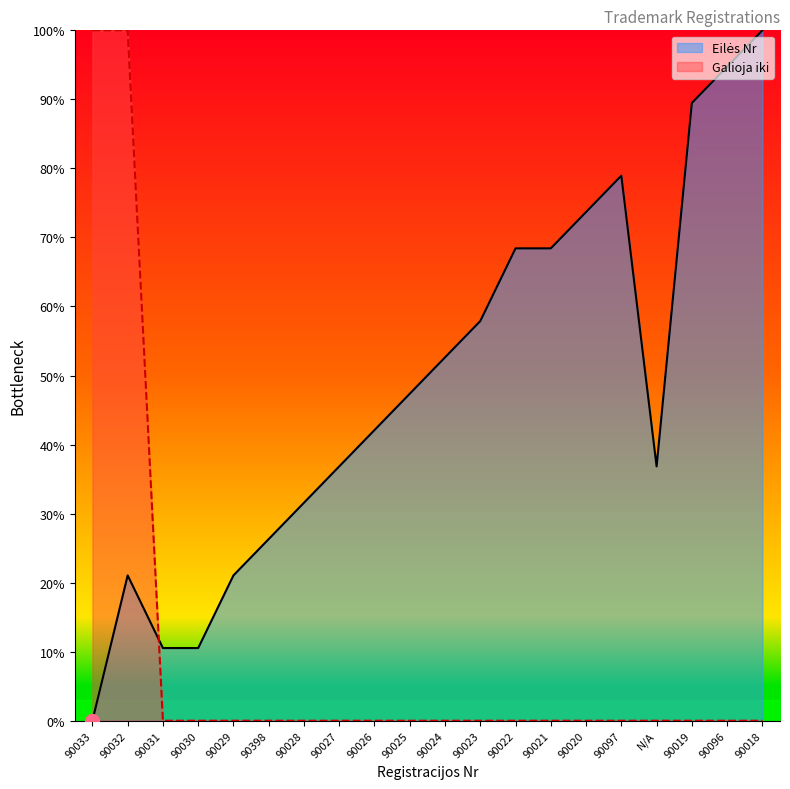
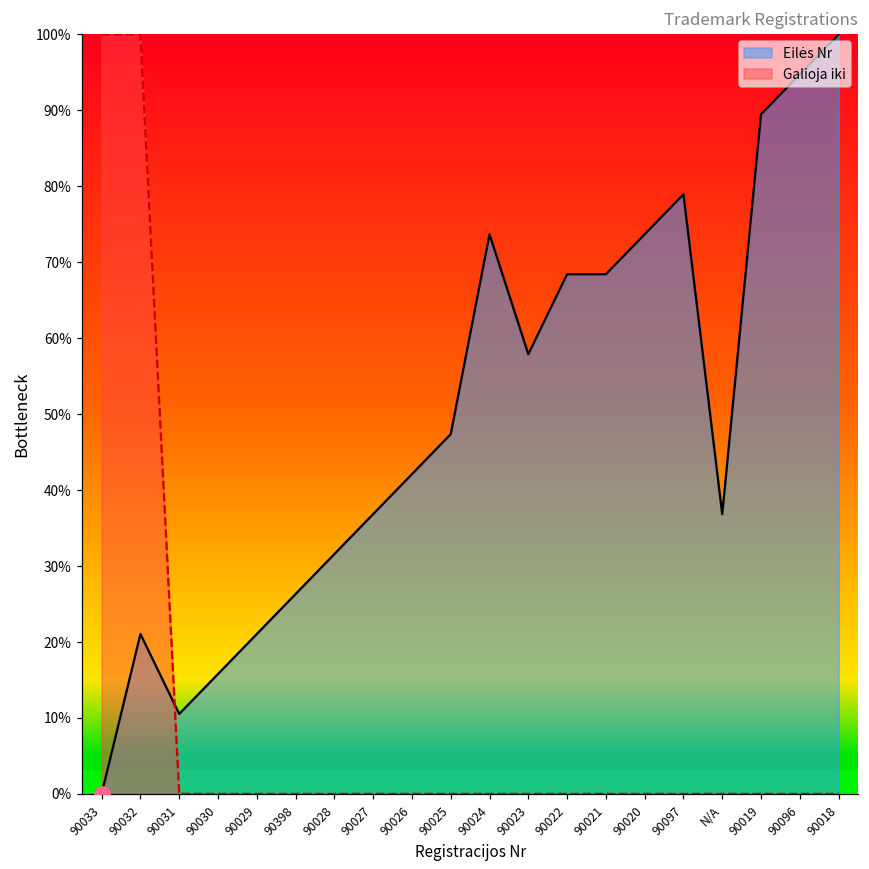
Eilės Nr, 90030: 11% -> 16%
Eilės Nr, 90024: 53% -> 74%
